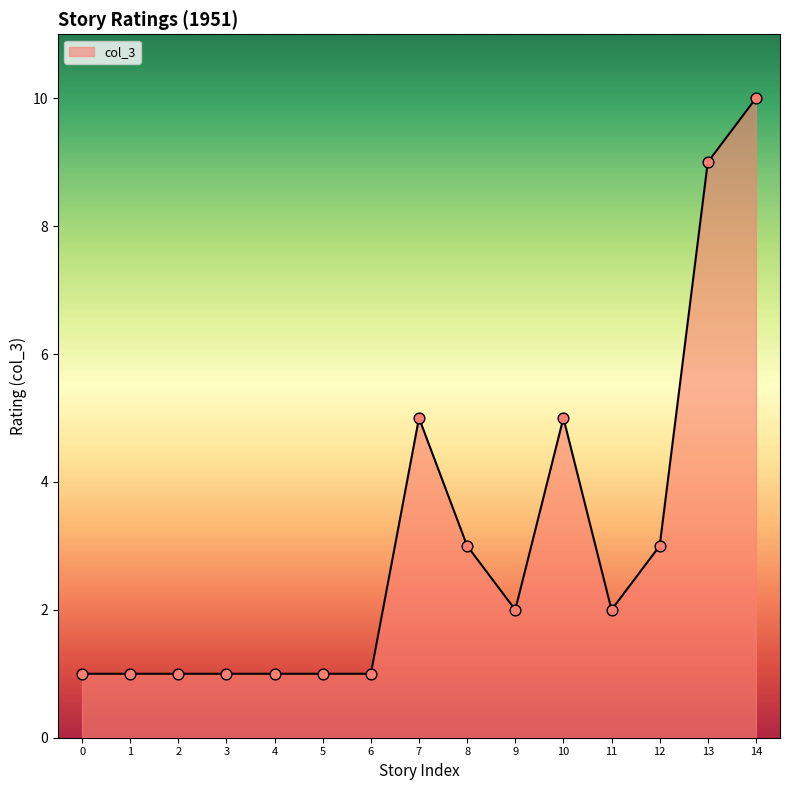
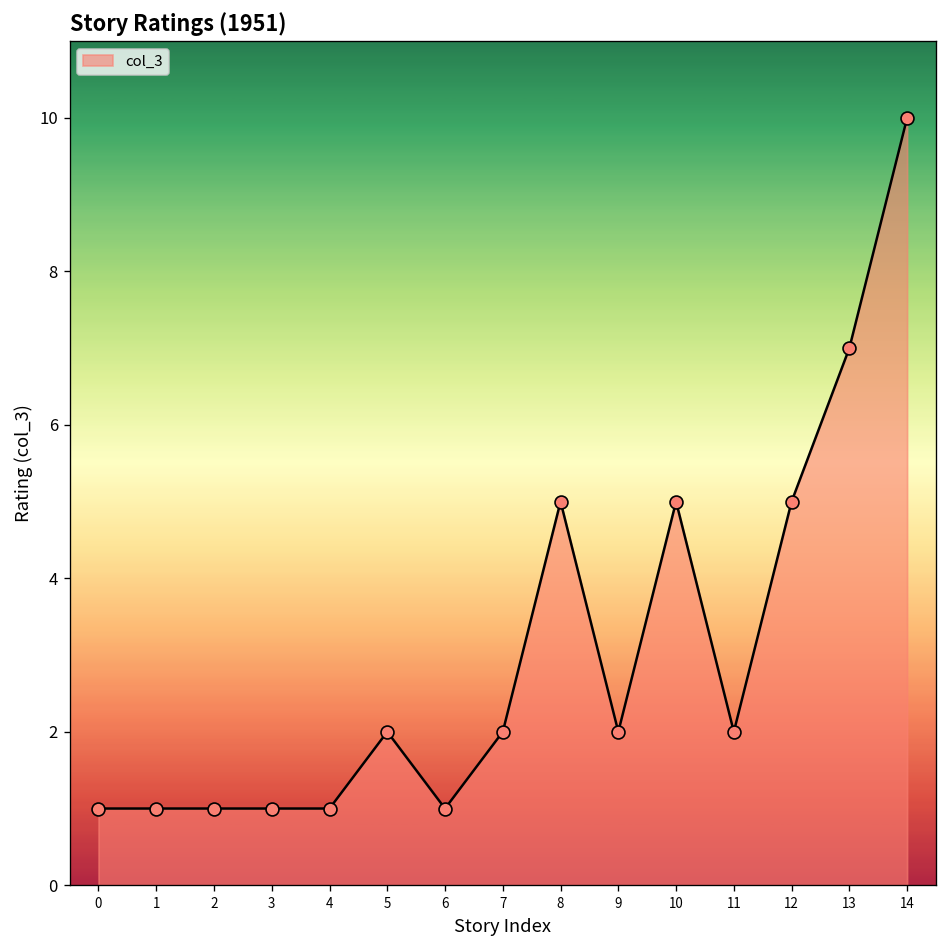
5: 1 -> 2
7: 5 -> 2
8: 3 -> 5
12: 3 -> 5
13: 9 -> 7
